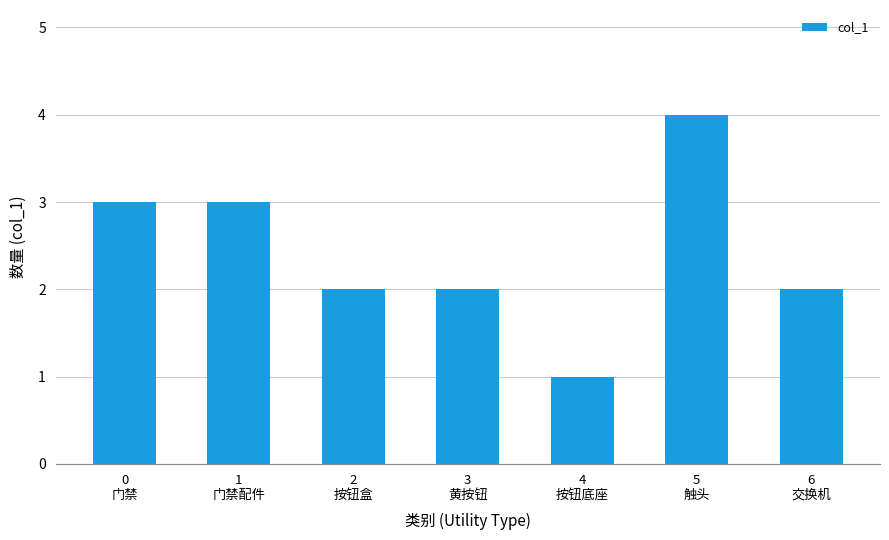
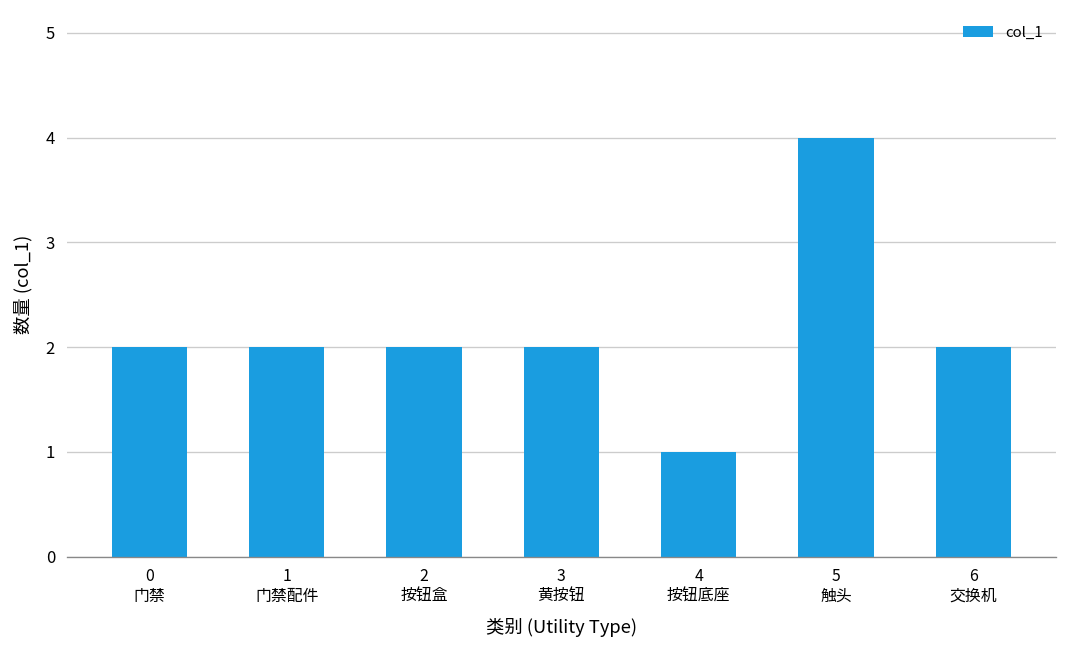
0 门禁: 3 -> 2
1 门禁配件: 3 -> 2
